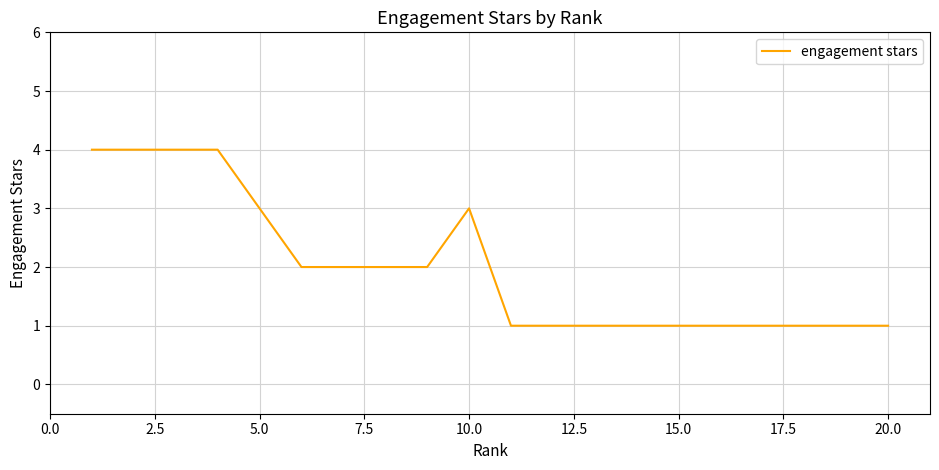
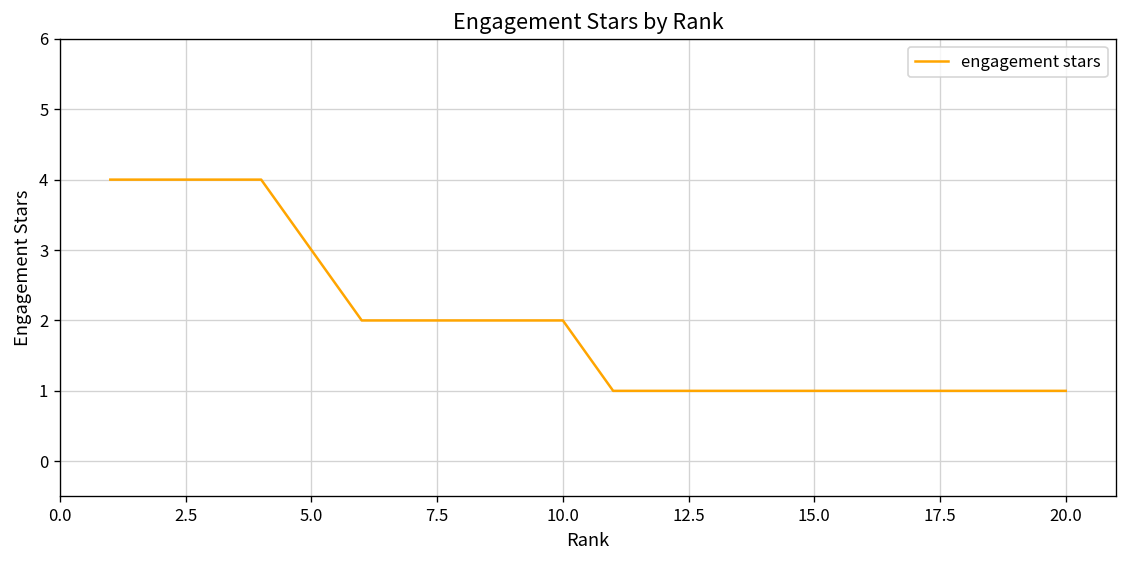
10.0: 3 -> 2
